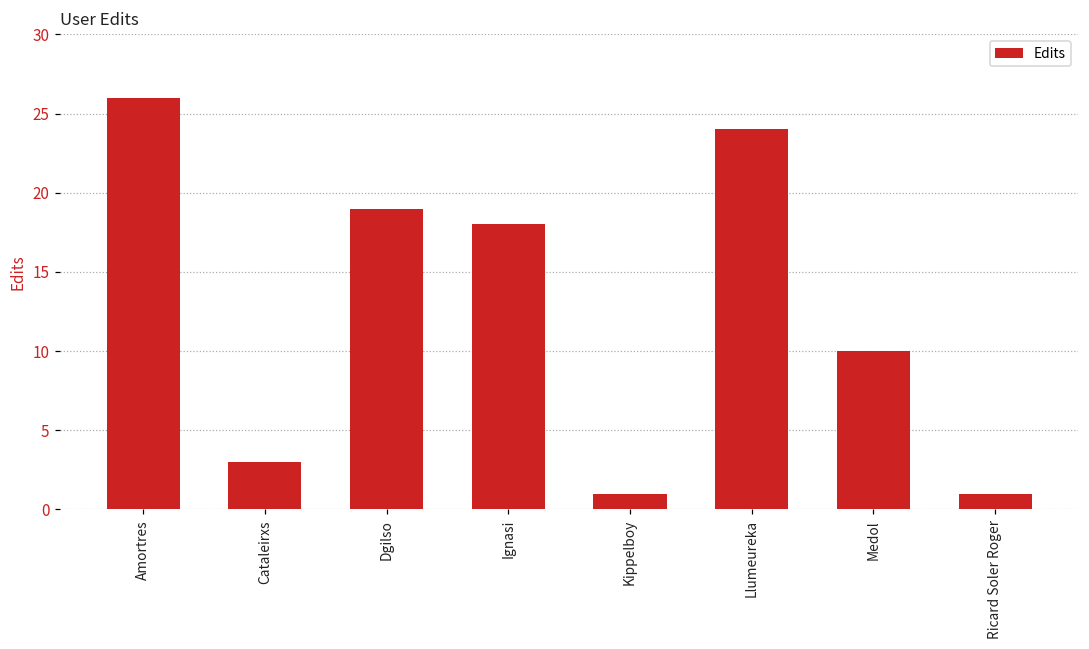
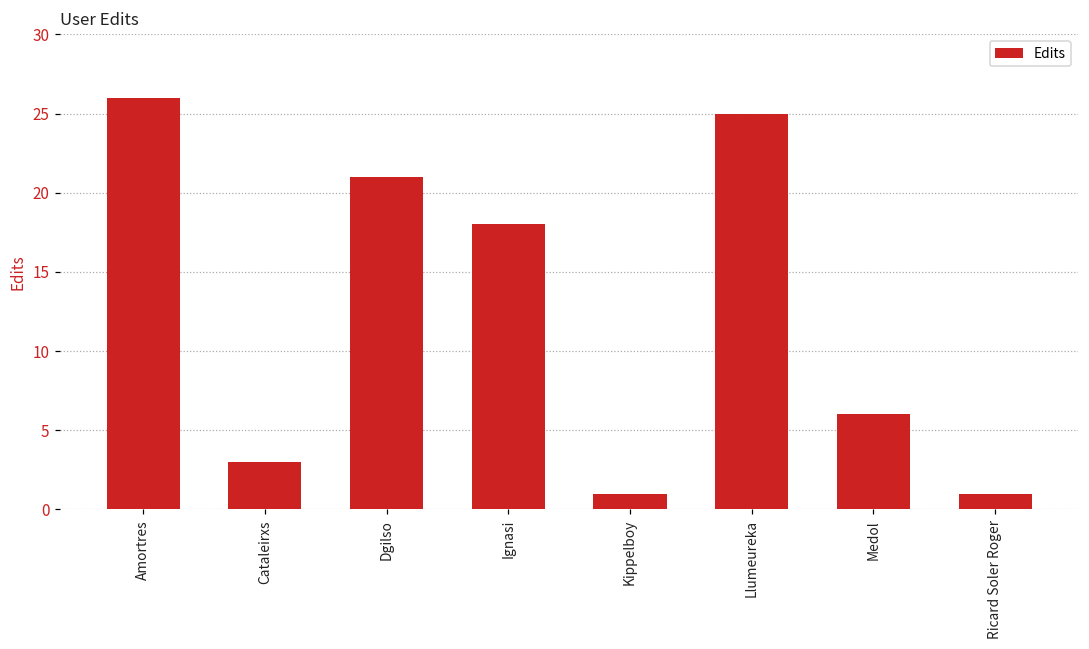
Dgilso: 19 -> 21
Llumeureka: 24 -> 25
Medol: 10 -> 6
